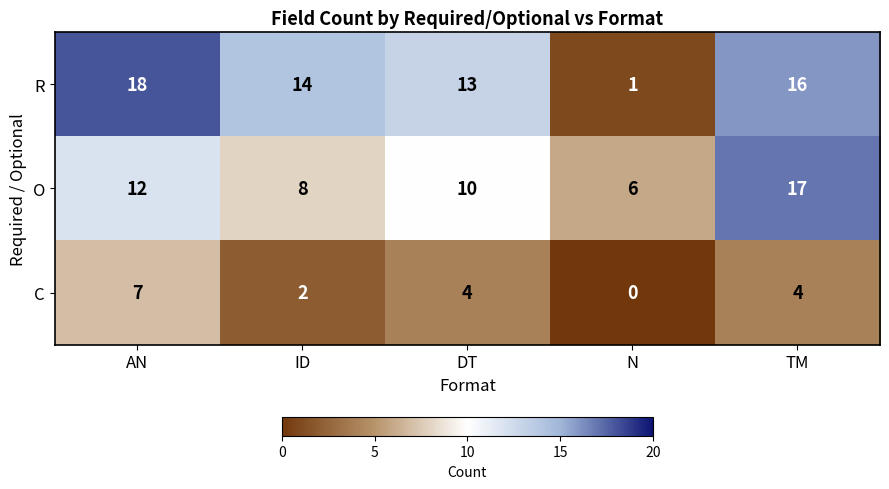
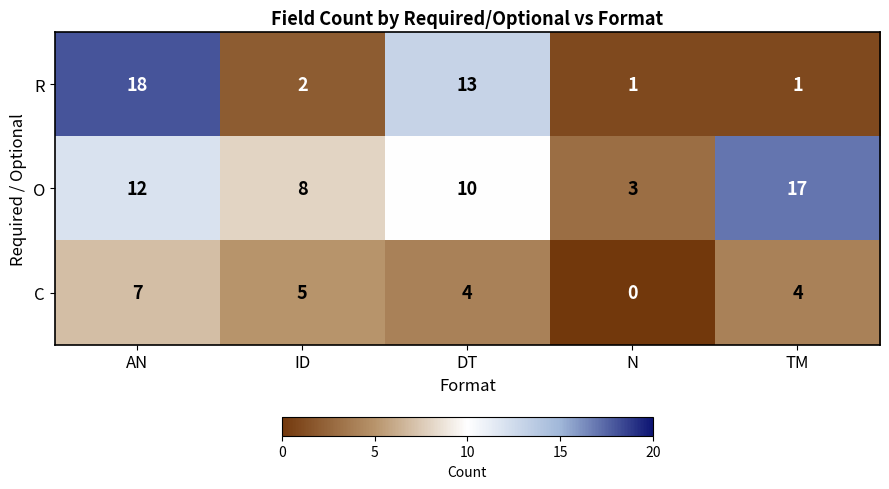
R, ID: 14 -> 2
R, TM: 16 -> 1
O, N: 6 -> 3
C, ID: 2 -> 5
